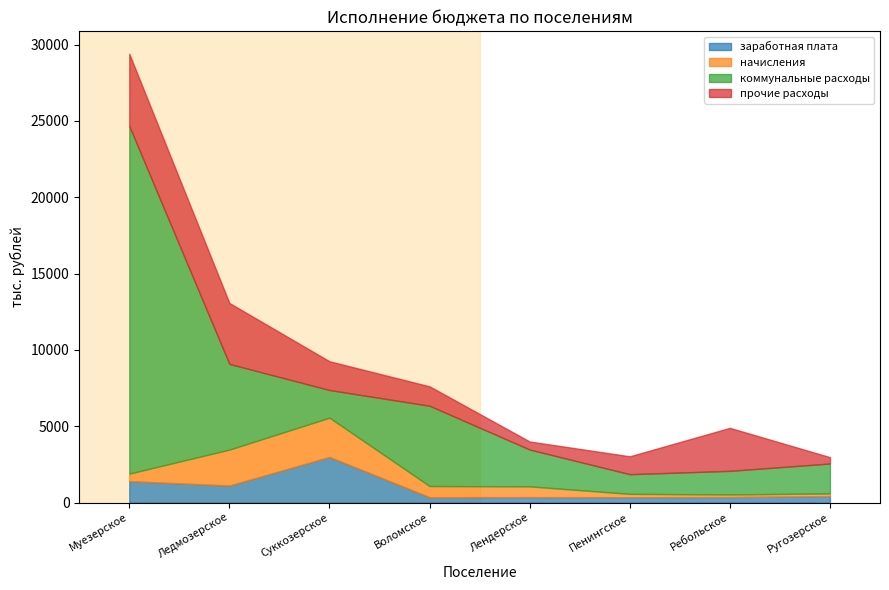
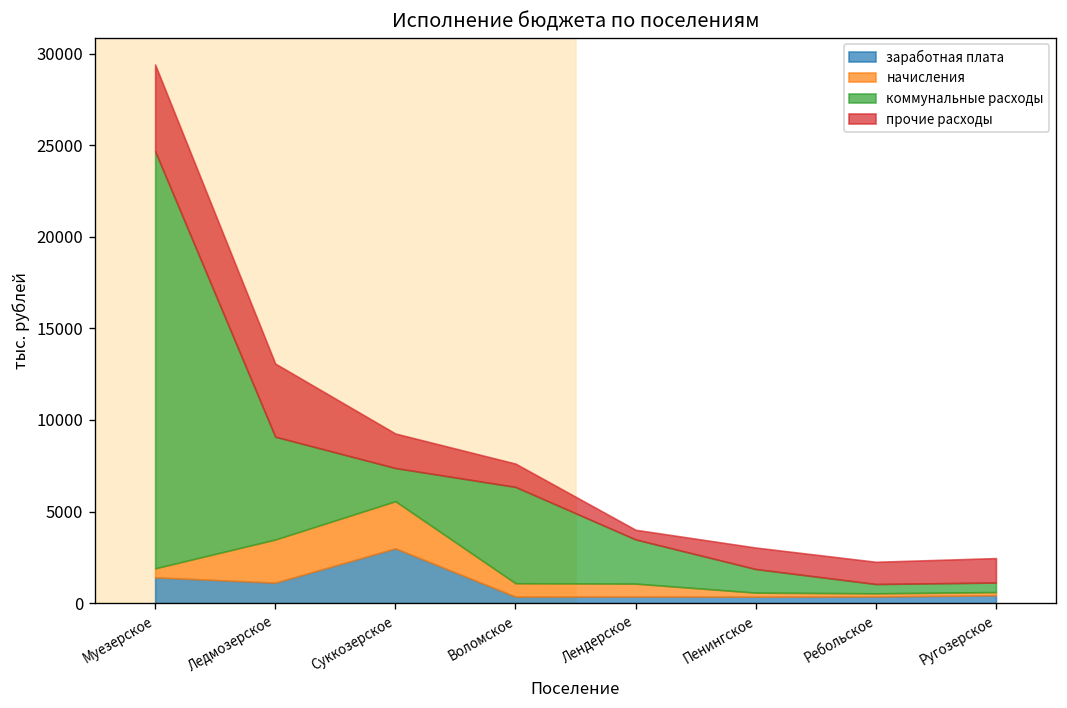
коммунальные расходы, Ребольское: 1500 -> 500
прочие расходы, Ребольское: 2800 -> 1200
коммунальные расходы, Ругозерское: 2000 -> 500
прочие расходы, Ругозерское: 400 -> 1300
